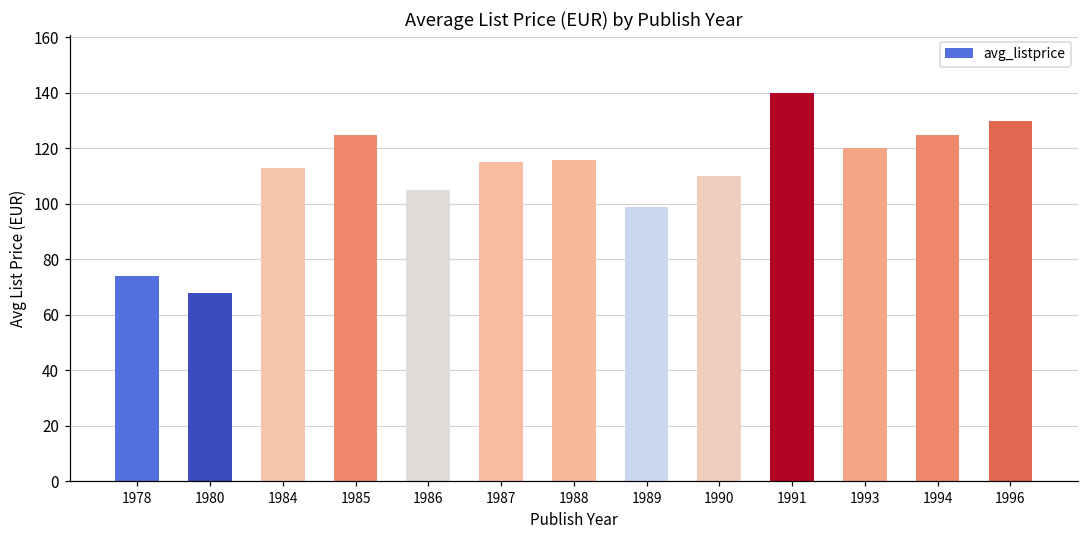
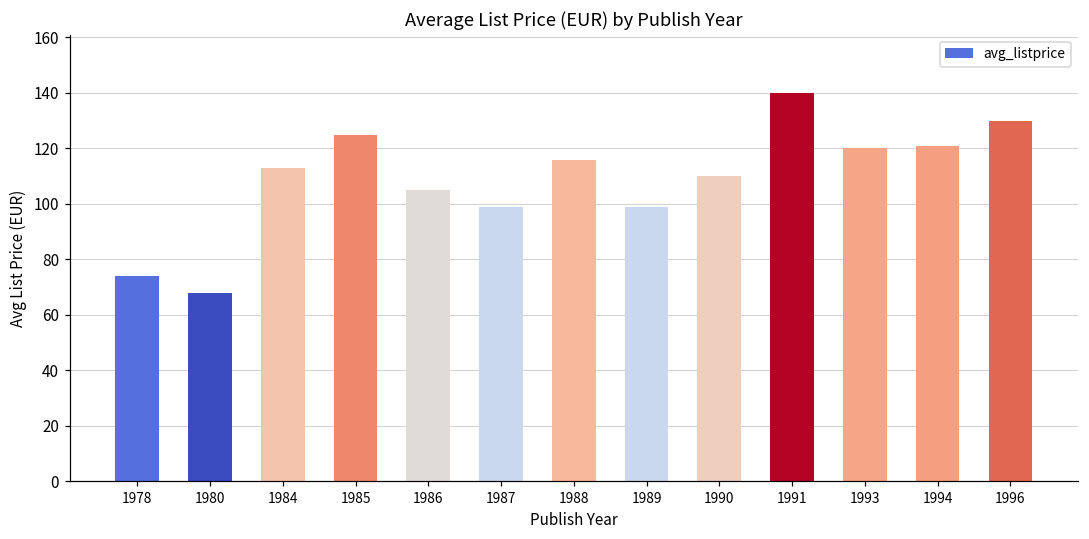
1987: 115 -> 99
1994: 125 -> 121
